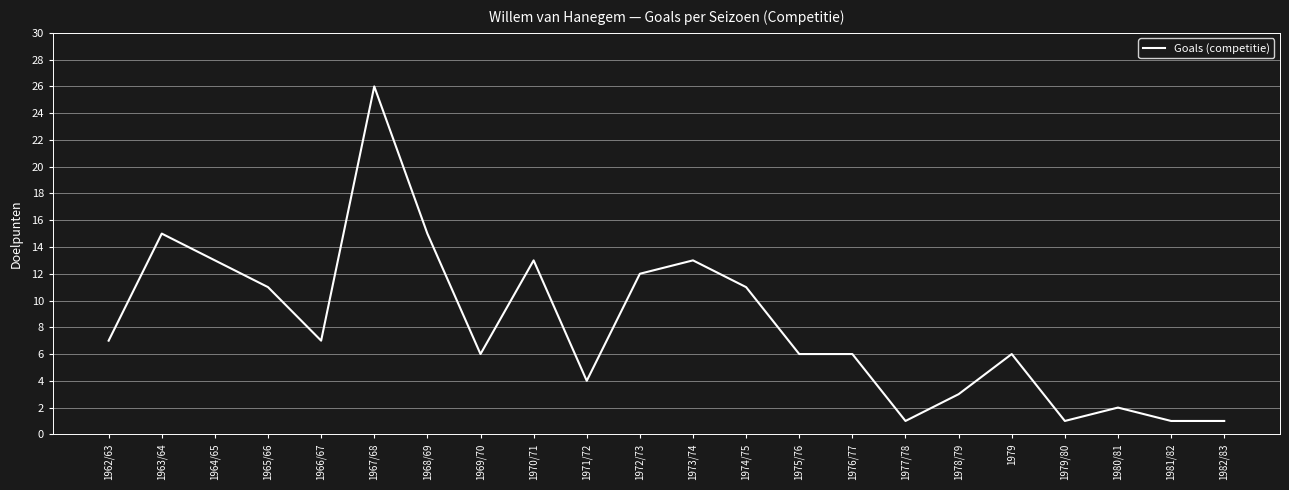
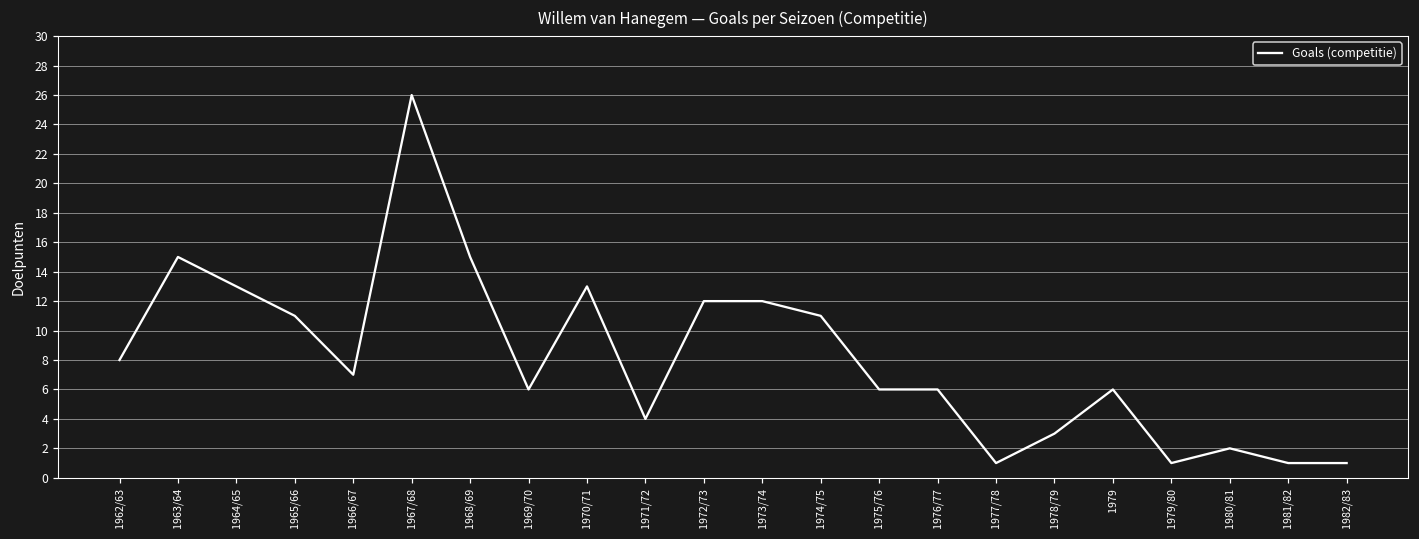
1962/63: 7 -> 8
1973/74: 13 -> 12
